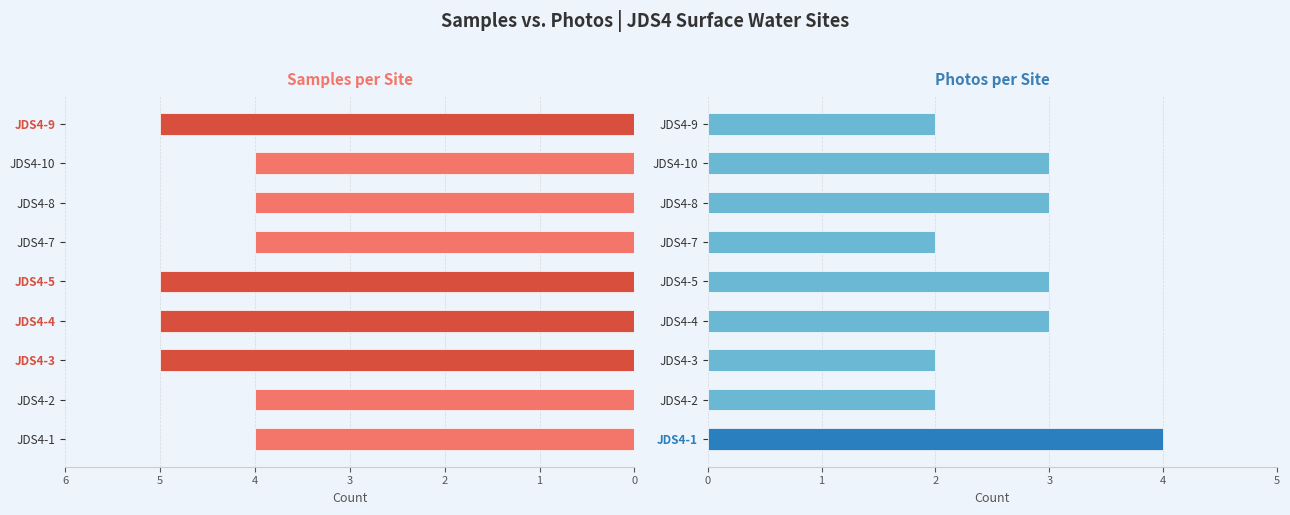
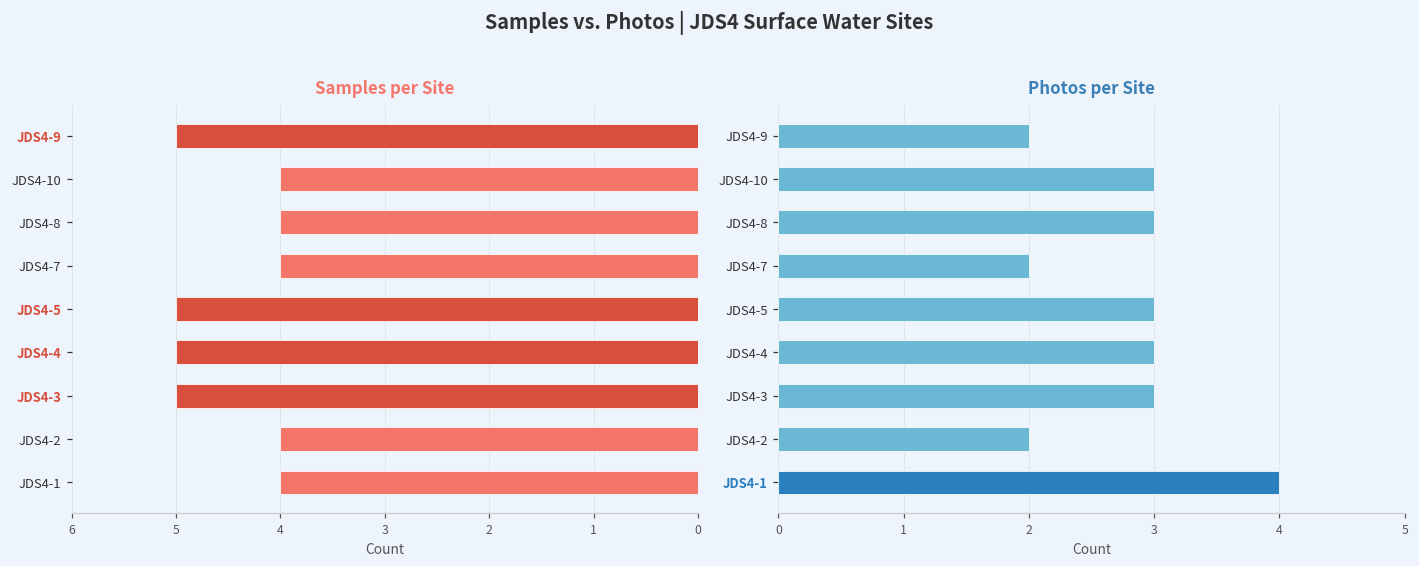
Photos per Site, JDS4-3: 2 -> 3
